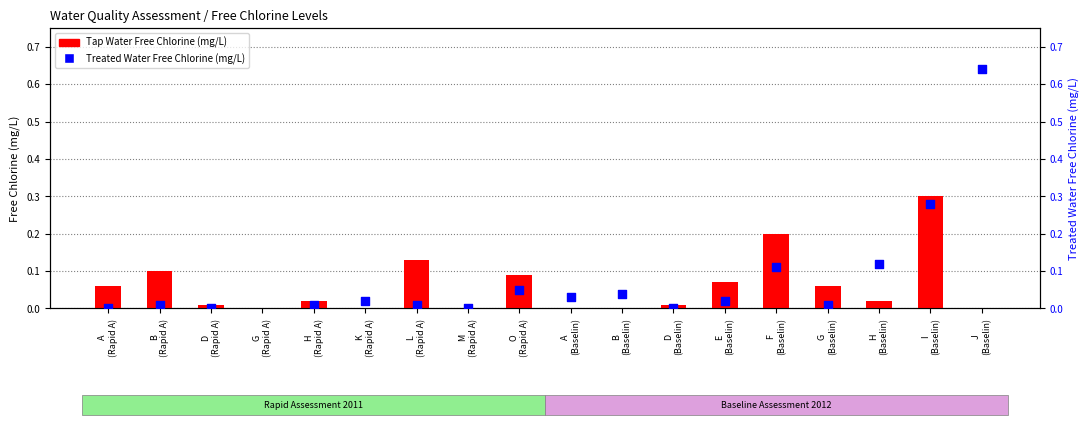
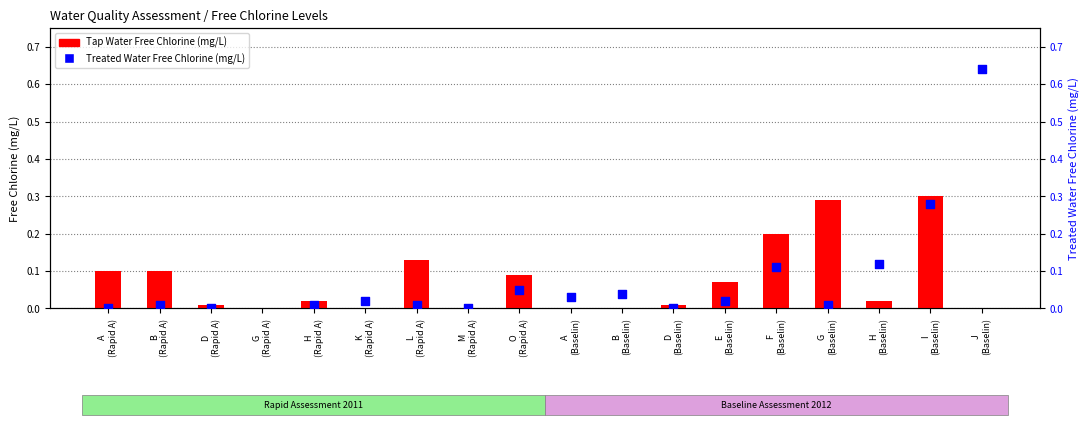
Tap Water Free Chlorine (mg/L), A (Rapid A): 0.06 -> 0.10
Tap Water Free Chlorine (mg/L), G (Baselin): 0.06 -> 0.29
